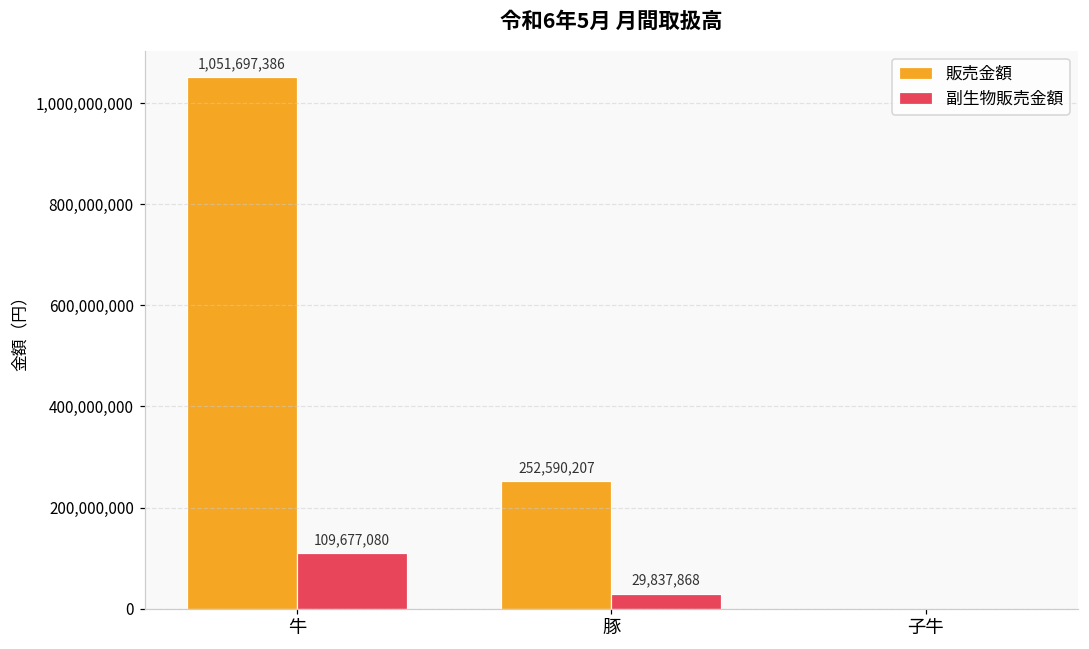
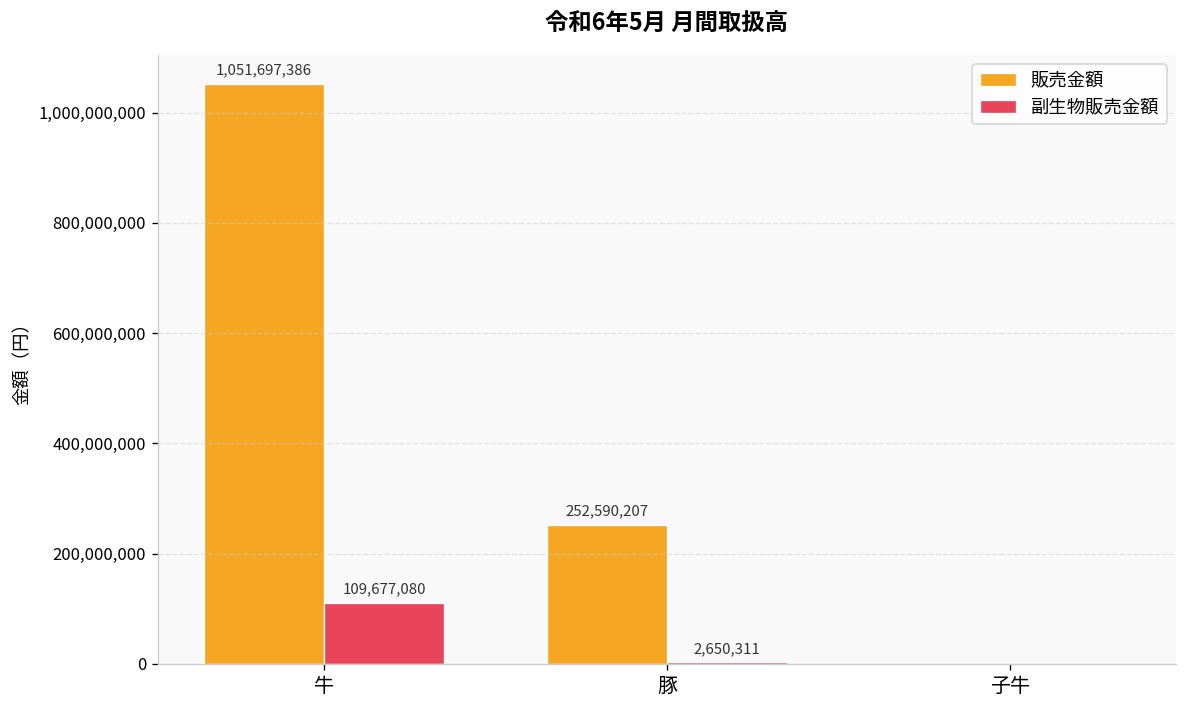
副生物販売金額, 豚: 29,837,868 -> 2,650,311
